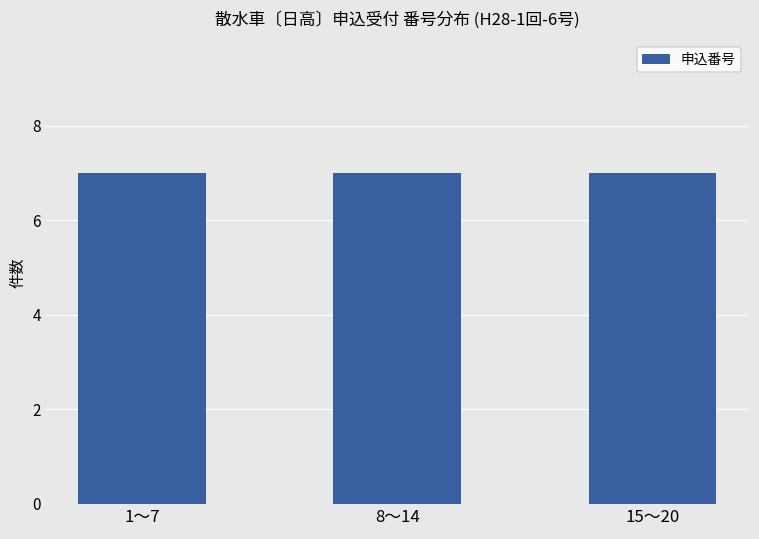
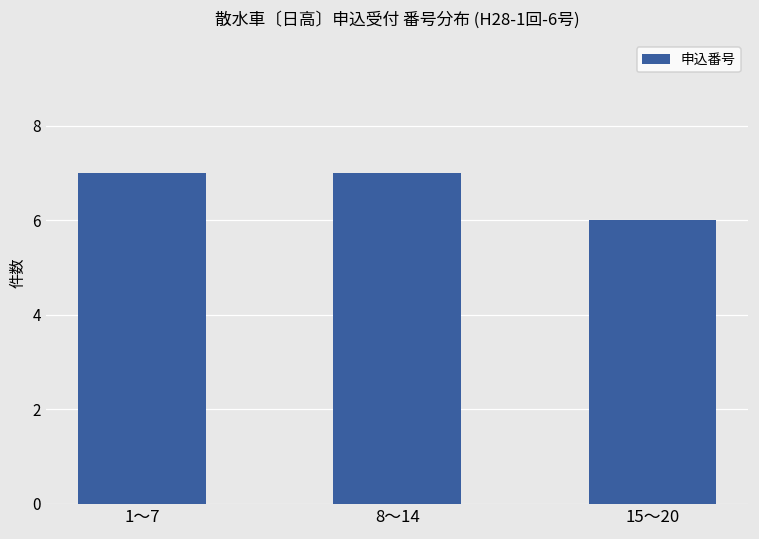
15〜20: 7 -> 6
